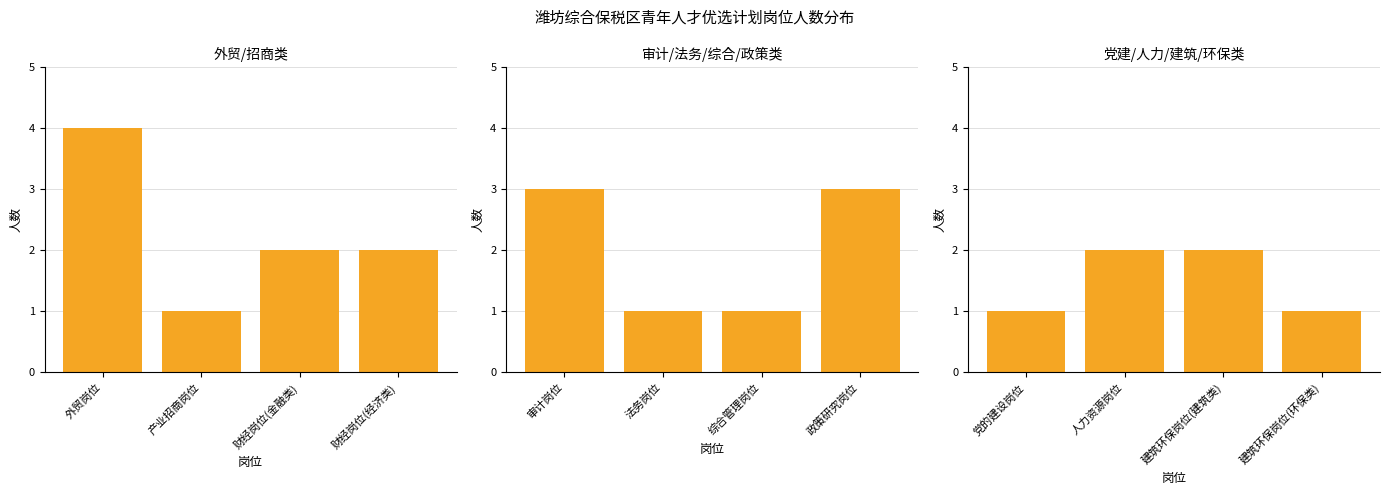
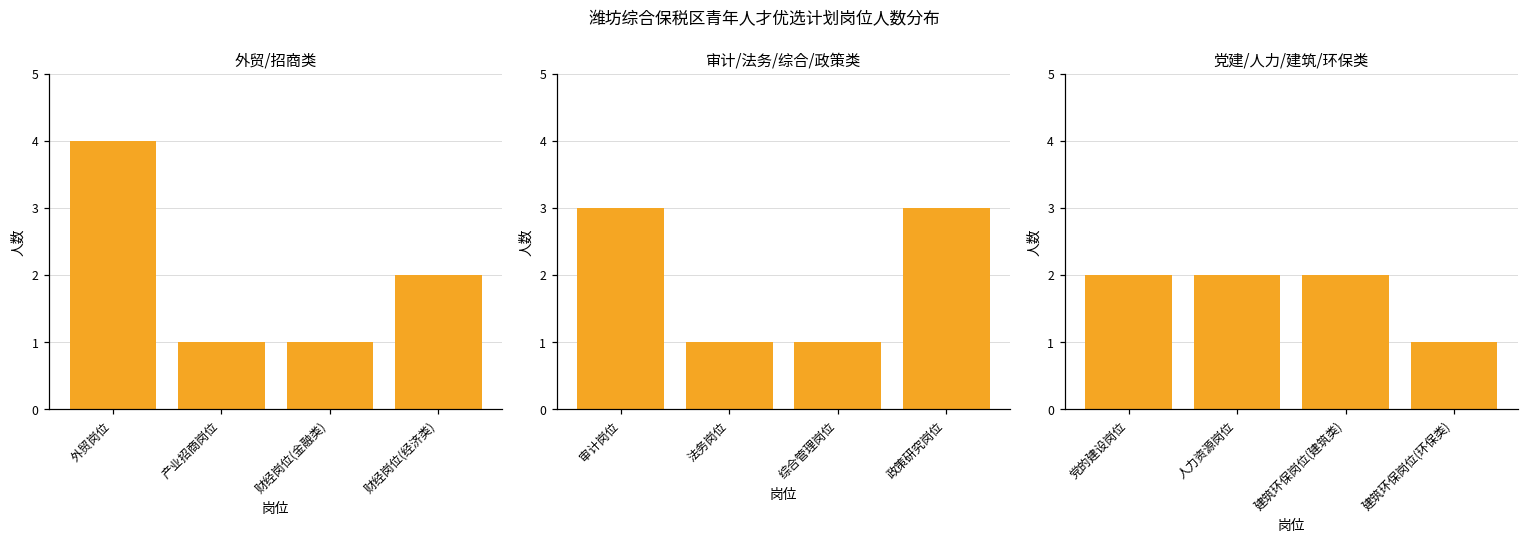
外贸/招商类, 财经岗位(金融类): 2 -> 1
党建/人力/建筑/环保类, 党的建设岗位: 1 -> 2
